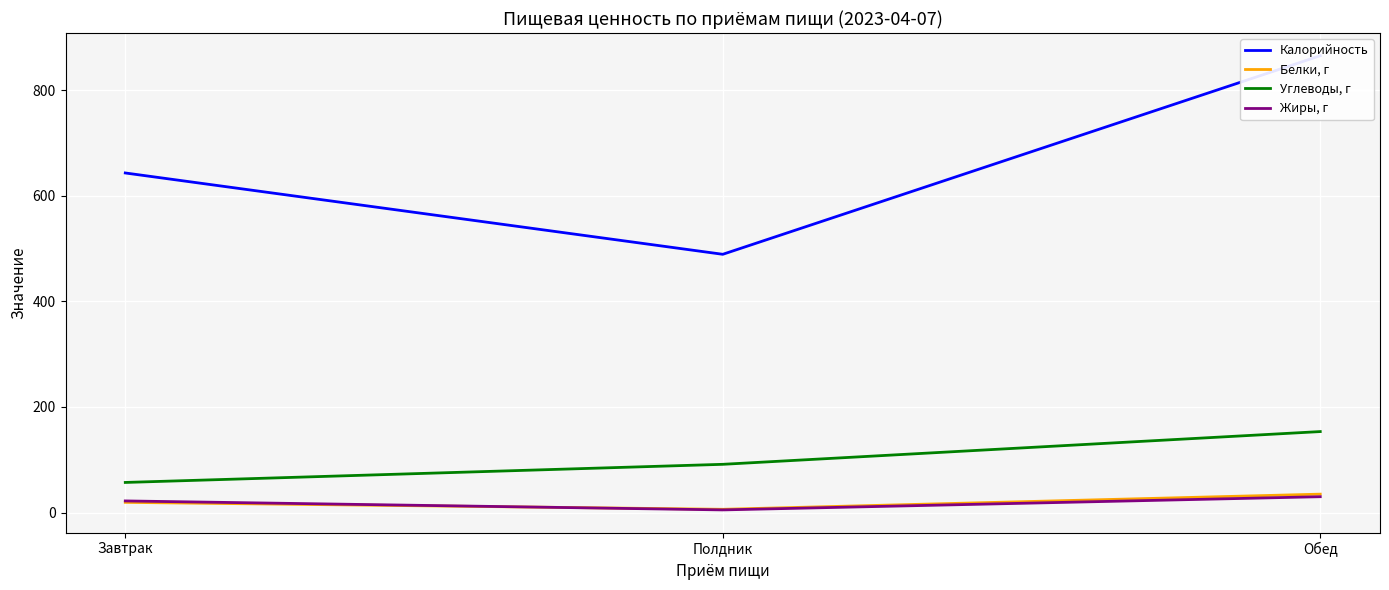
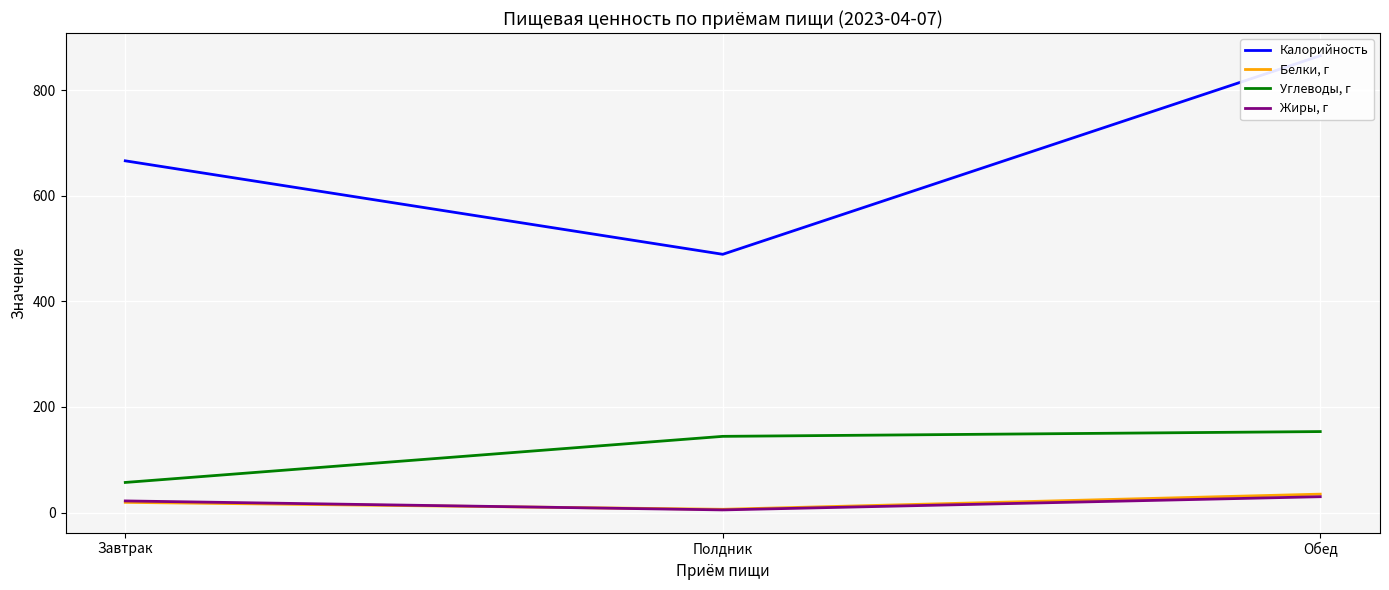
Калорийность, Завтрак: 640 -> 670
Углеводы, г, Полдник: 90 -> 140
